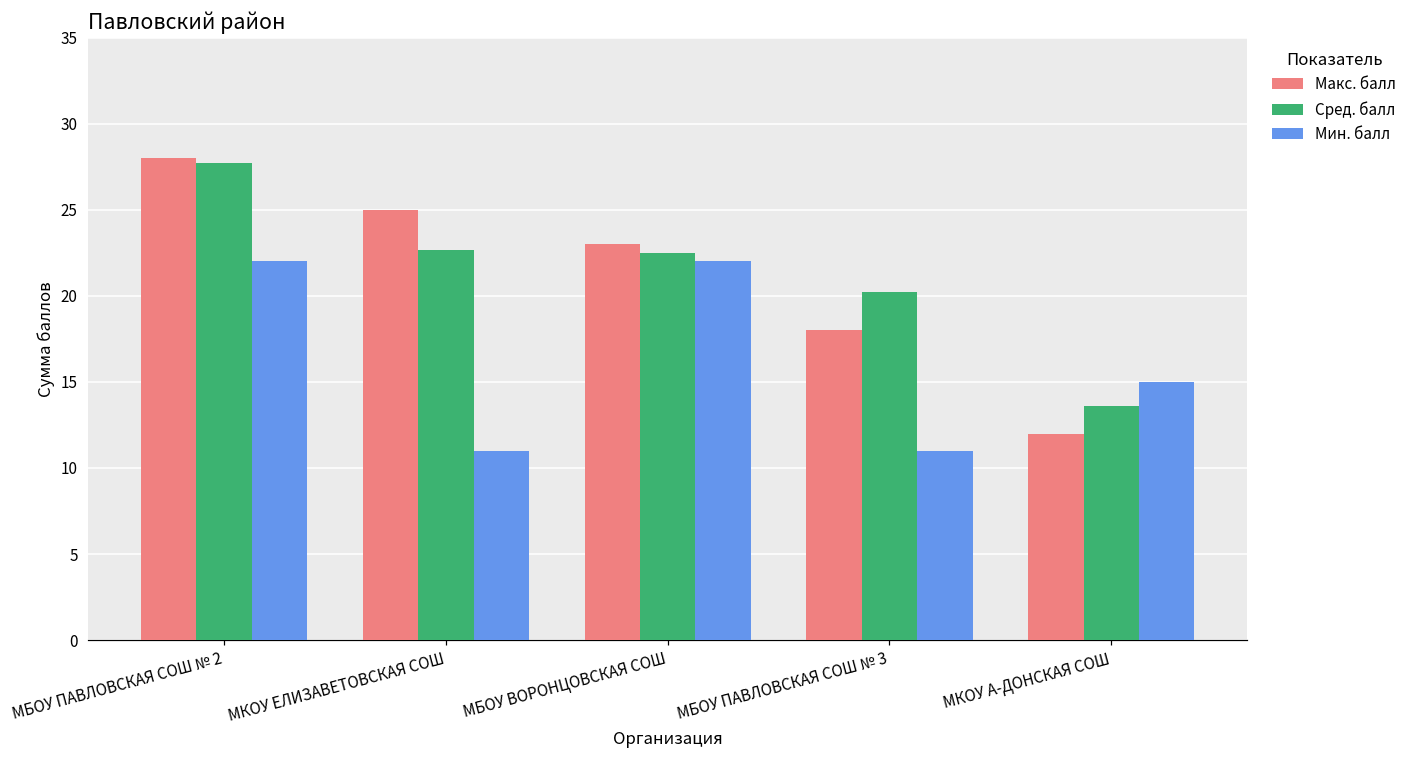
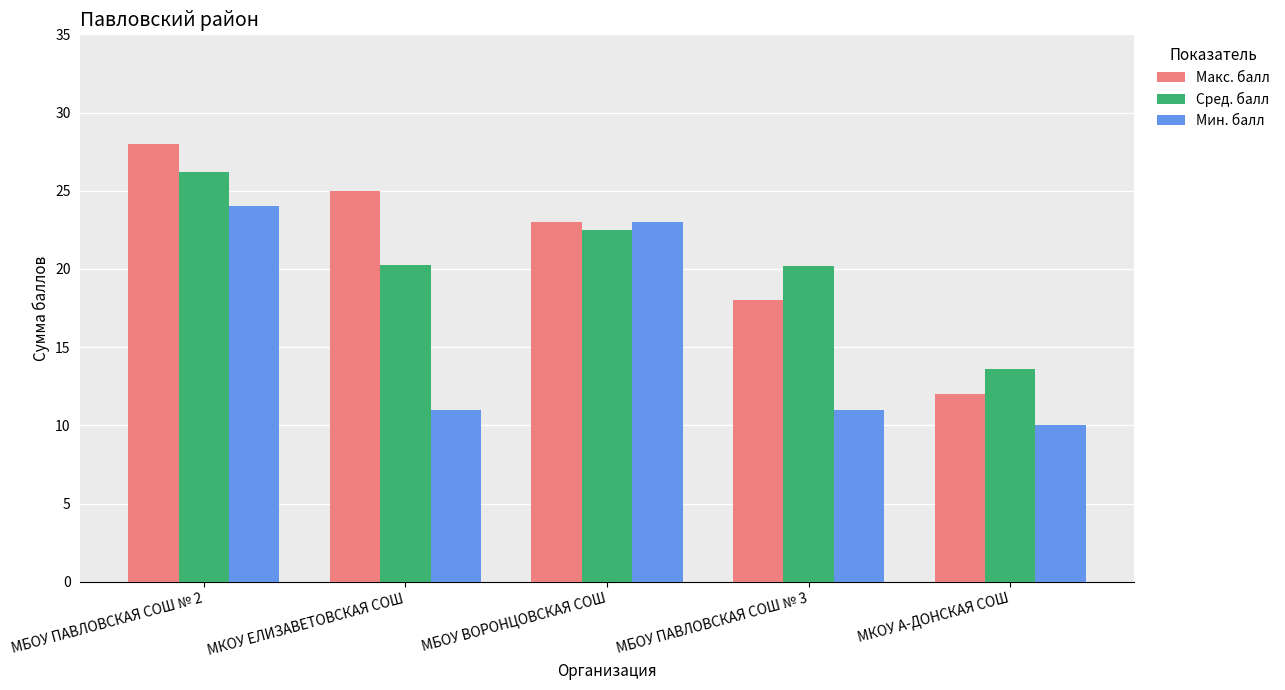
Сред. балл, МБОУ ПАВЛОВСКАЯ СОШ № 2: 27.7 -> 26.2
Мин. балл, МБОУ ПАВЛОВСКАЯ СОШ № 2: 22 -> 24
Сред. балл, МКОУ ЕЛИЗАВЕТОВСКАЯ СОШ: 22.7 -> 20.3
Мин. балл, МБОУ ВОРОНЦОВСКАЯ СОШ: 22 -> 23
Мин. балл, МКОУ А-ДОНСКАЯ СОШ: 15 -> 10
